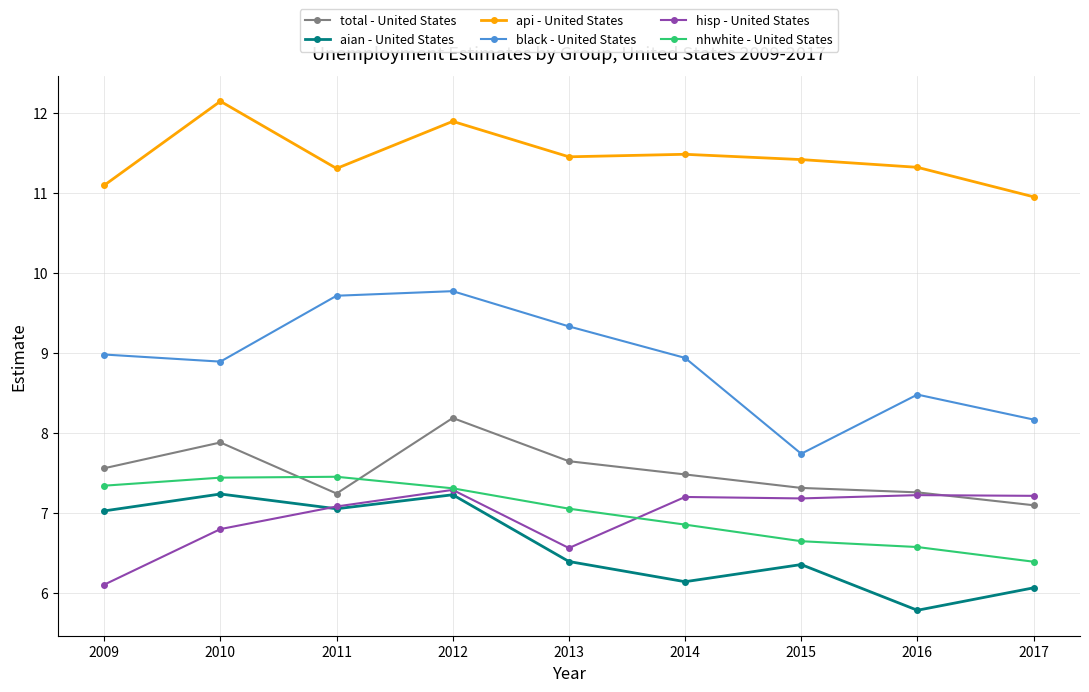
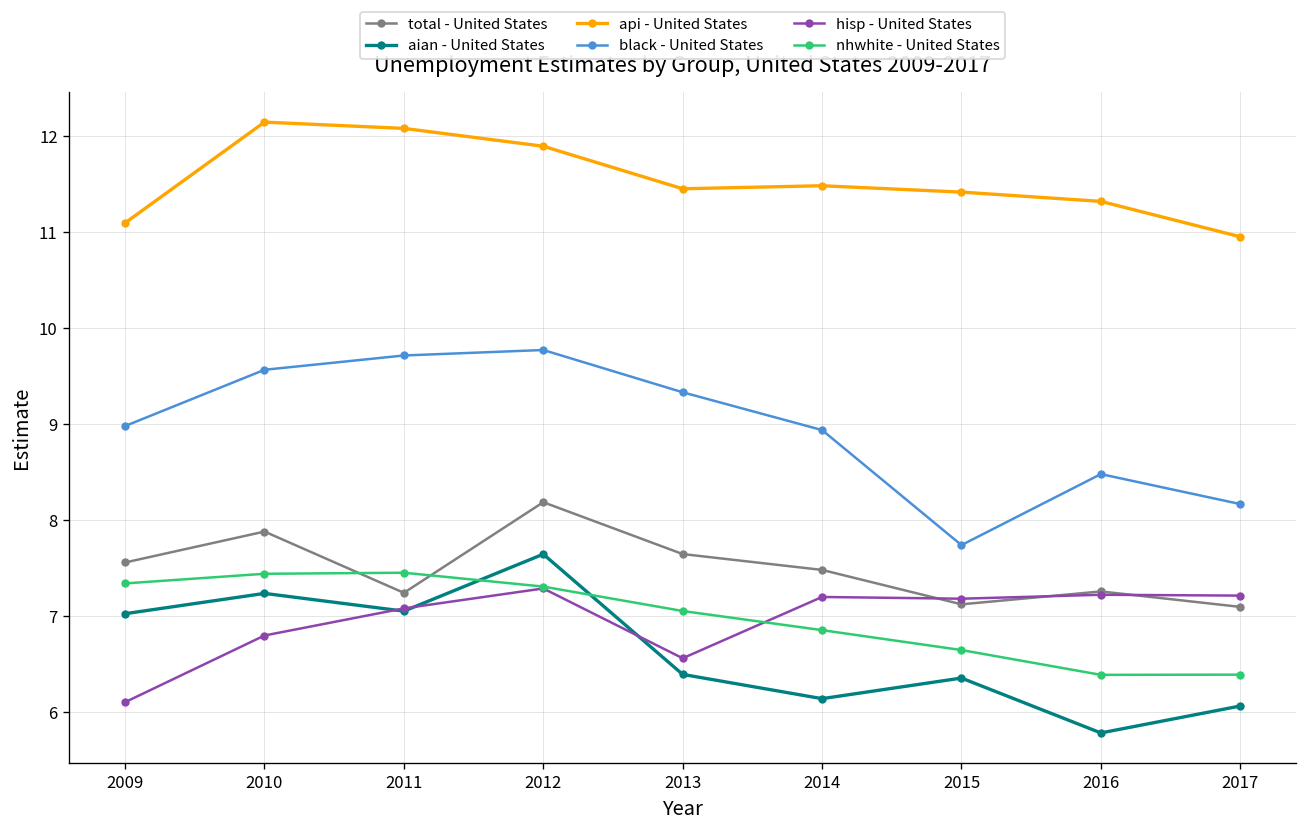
black - United States, 2010: 8.9 -> 9.6
api - United States, 2011: 11.3 -> 12.1
aian - United States, 2012: 7.2 -> 7.6
total - United States, 2015: 7.3 -> 7.1
nhwhite - United States, 2016: 6.6 -> 6.4
